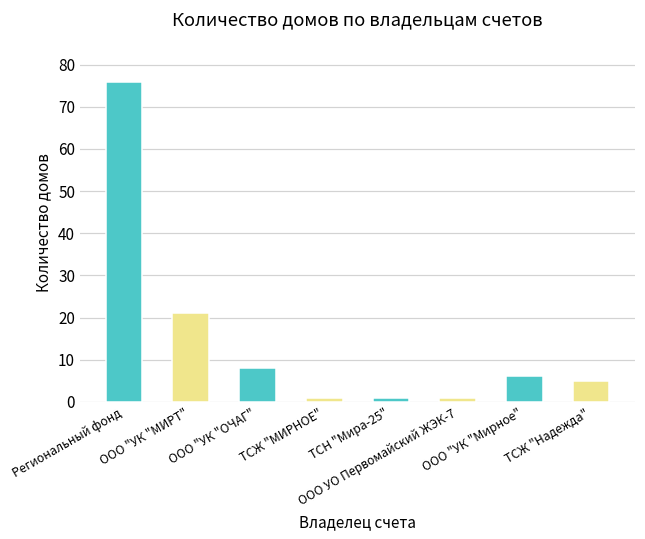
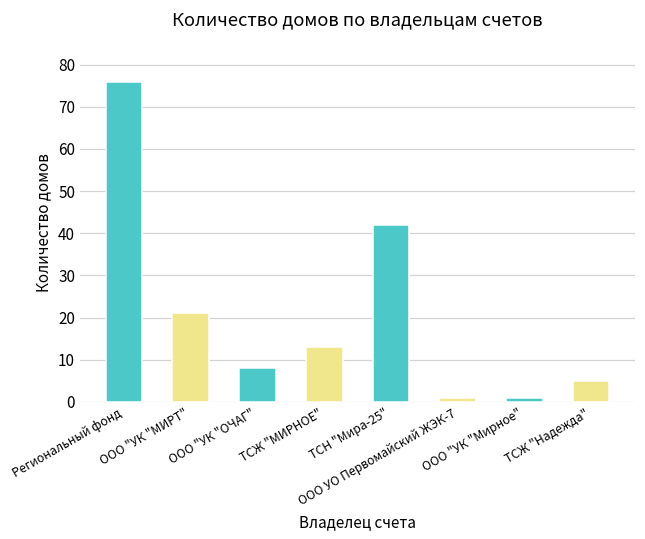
ТСЖ "МИРНОЕ": 1 -> 13
ТСН "Мира-25": 1 -> 42
ООО "УК "Мирное": 6 -> 1
